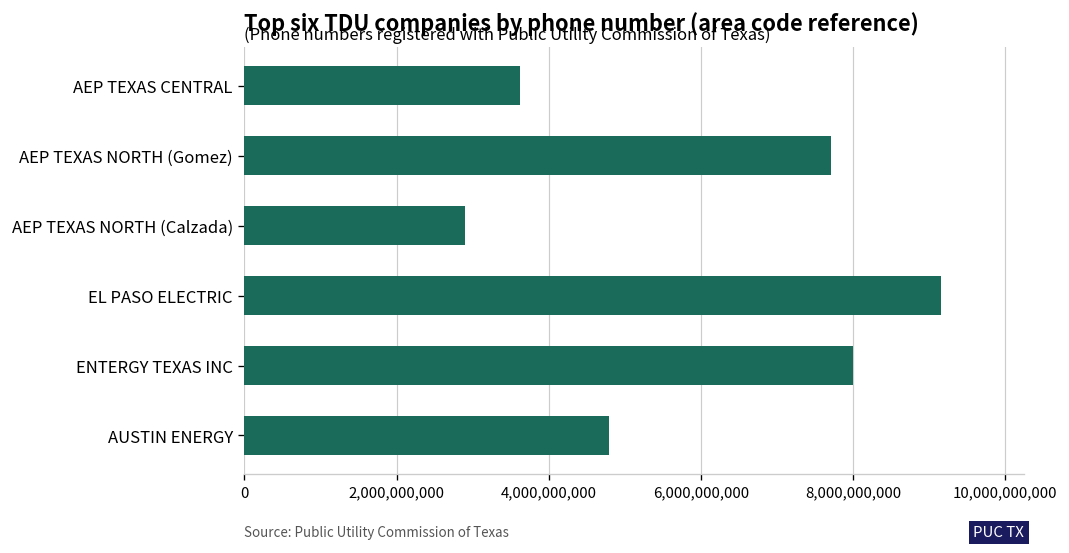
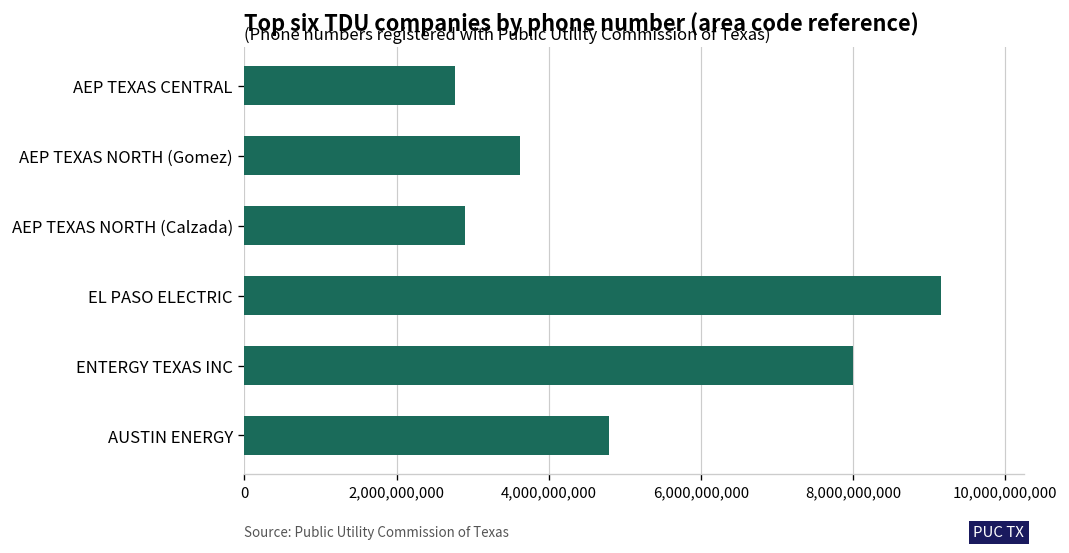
AEP TEXAS CENTRAL: 3,600,000,000 -> 2,800,000,000
AEP TEXAS NORTH (Gomez): 7,700,000,000 -> 3,600,000,000
